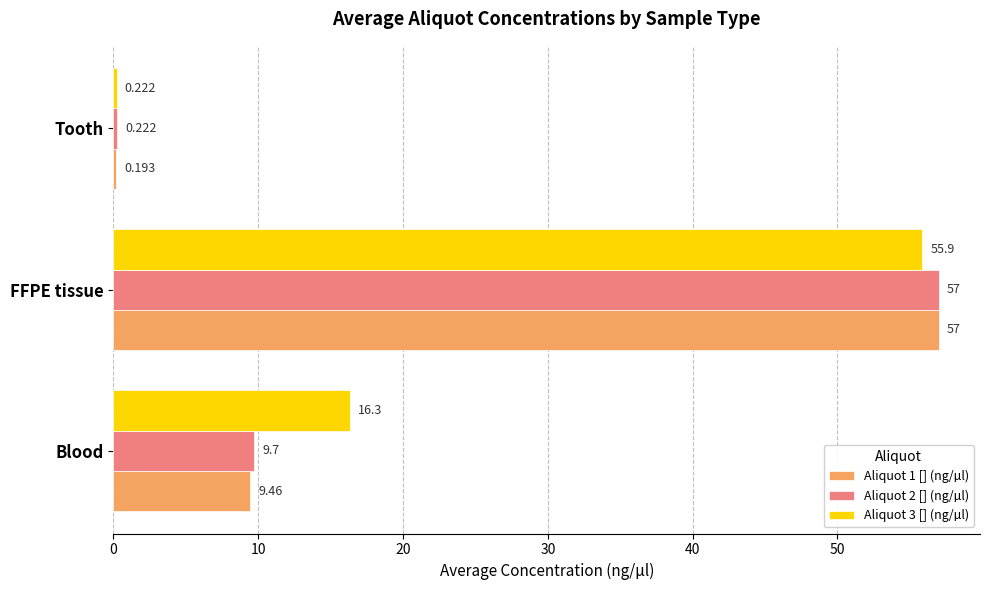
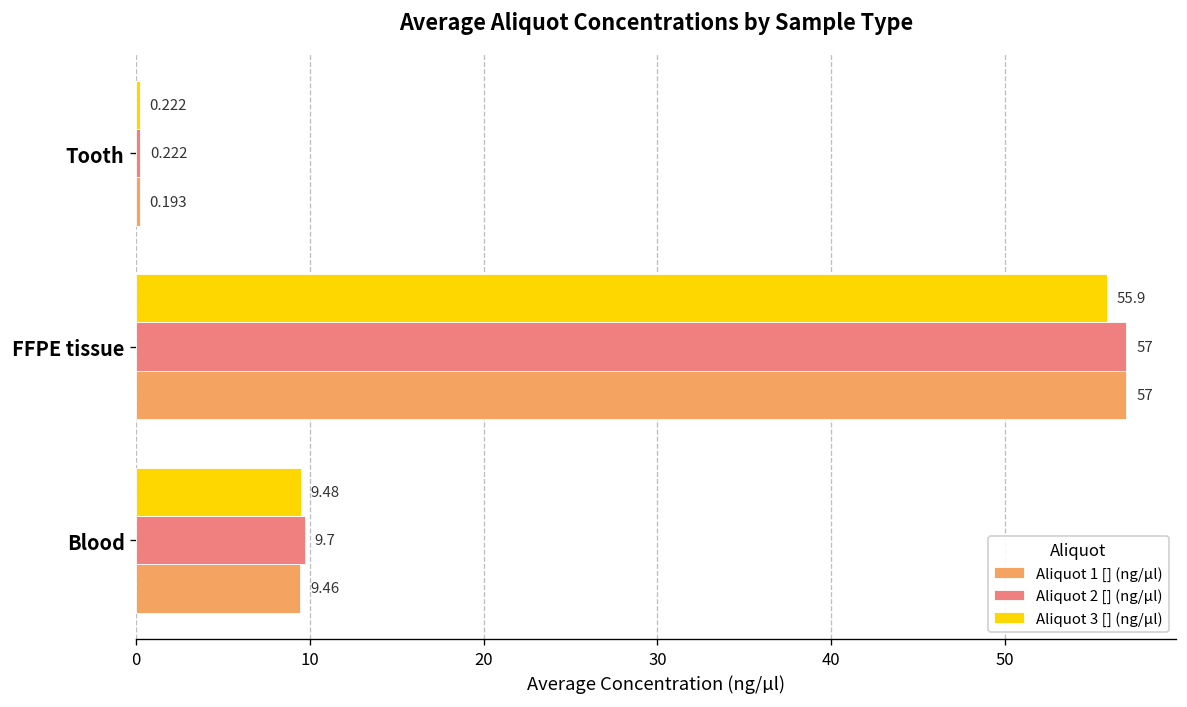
Aliquot 3 [] (ng/µl), Blood: 16.3 -> 9.48
